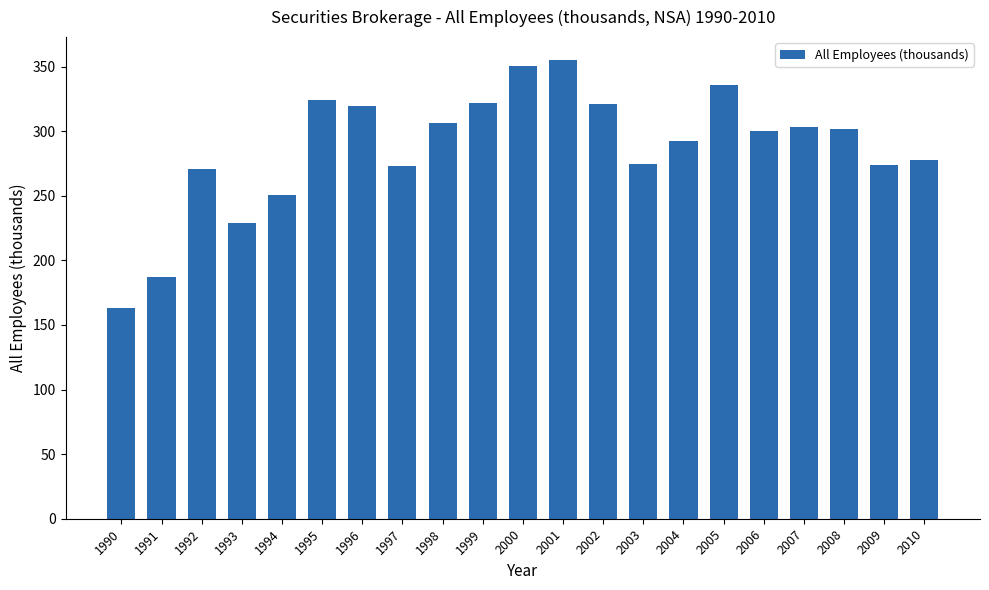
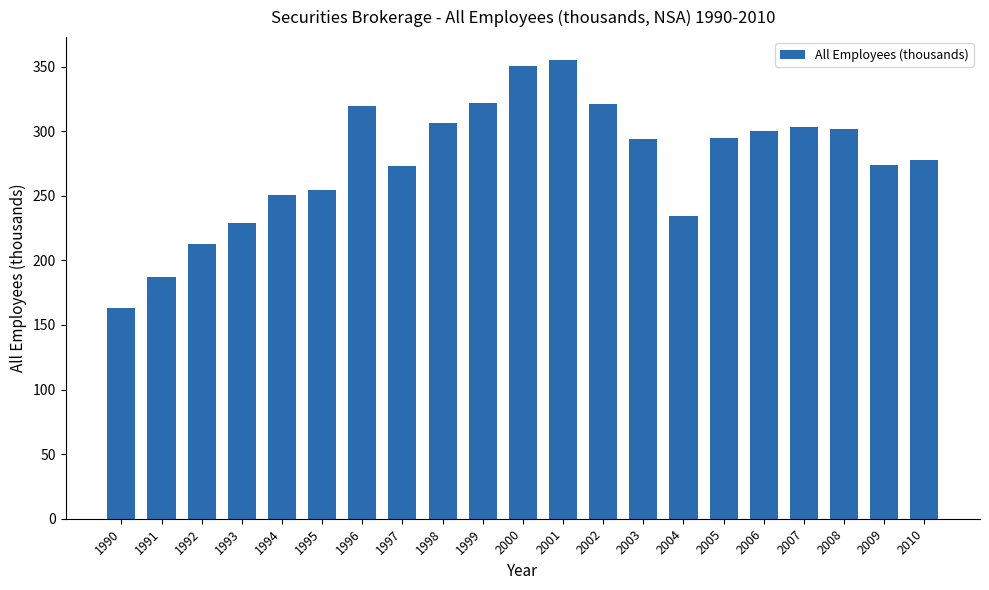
1992: 271 -> 213
1995: 324 -> 255
2003: 275 -> 294
2004: 292 -> 235
2005: 336 -> 295
